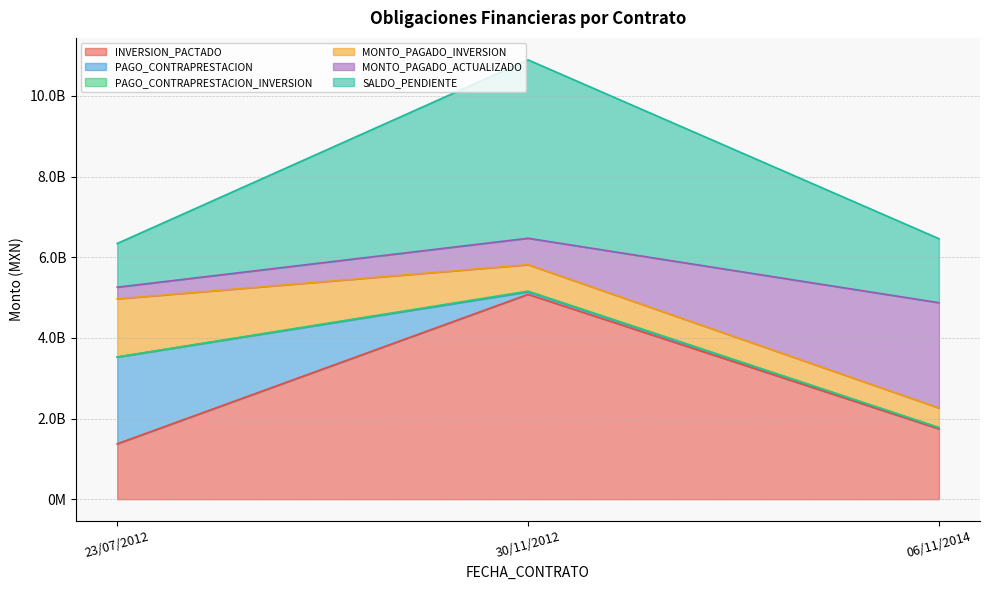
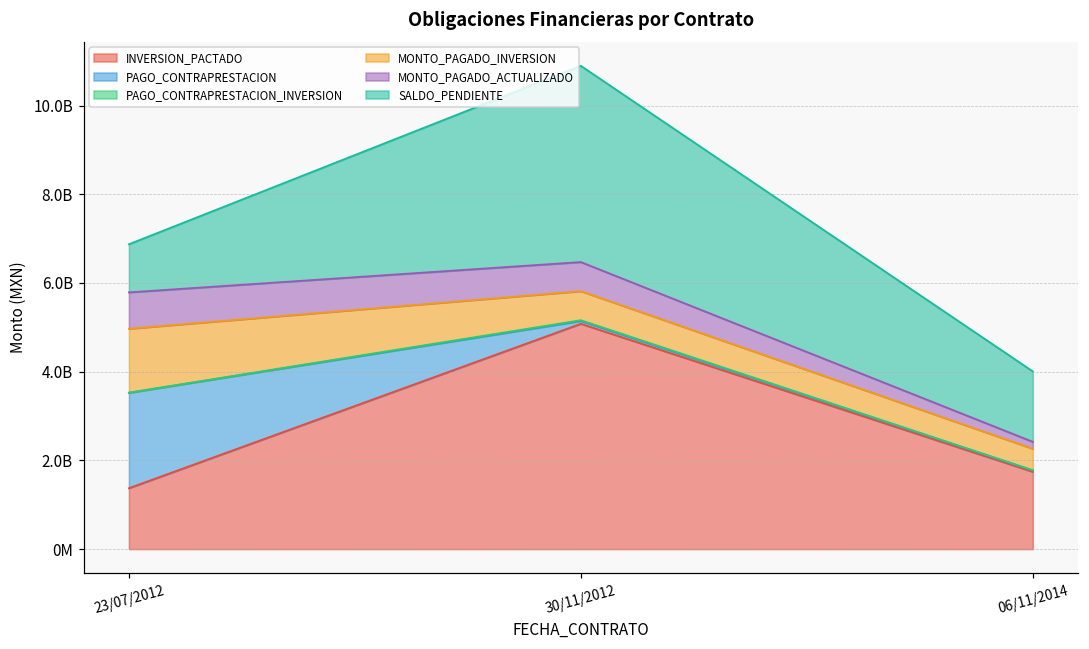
MONTO_PAGADO_ACTUALIZADO, 23/07/2012: 300000000 -> 800000000
MONTO_PAGADO_ACTUALIZADO, 06/11/2014: 2600000000 -> 200000000
